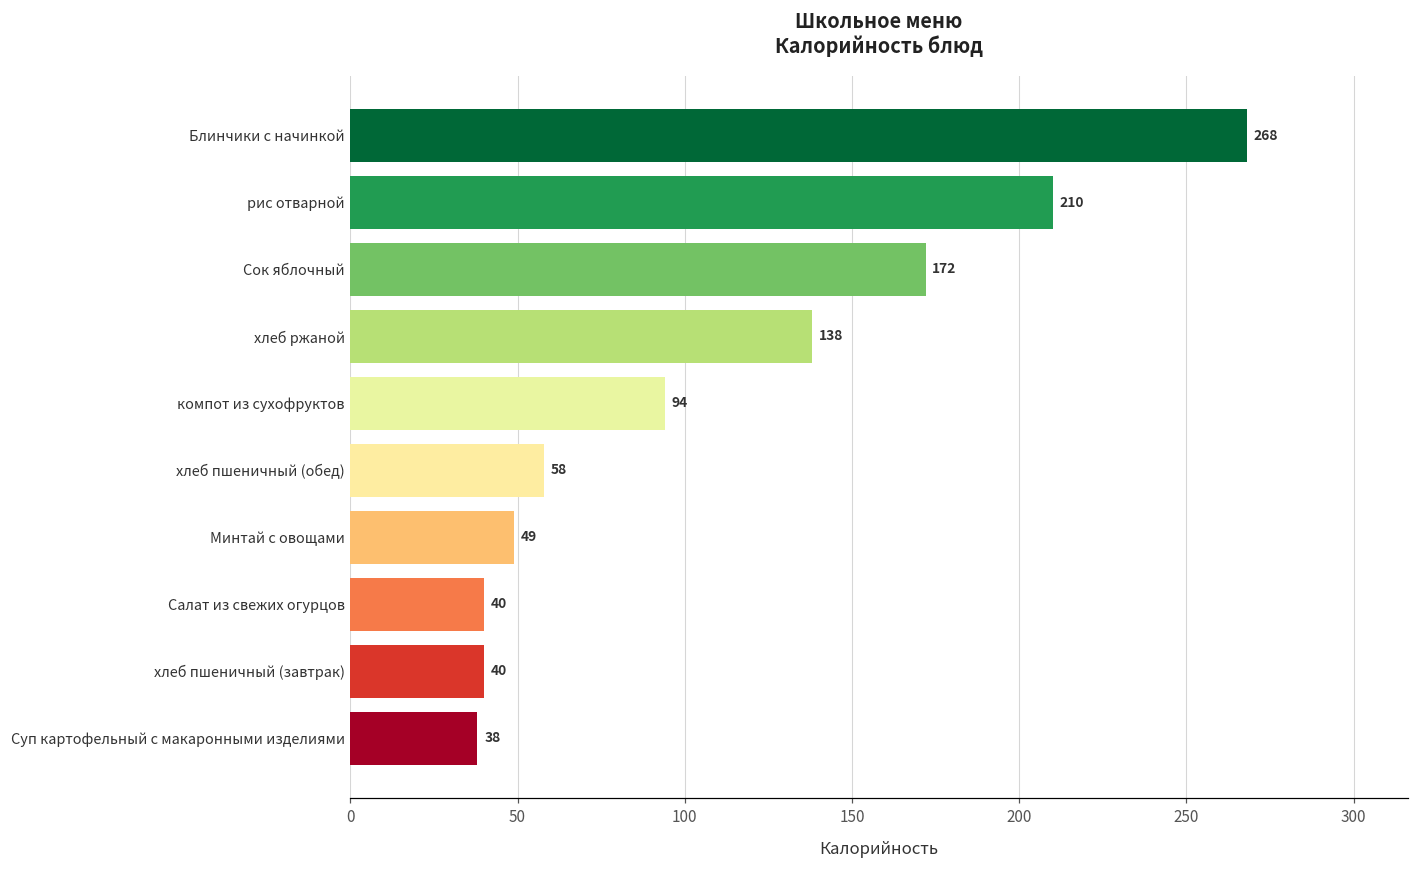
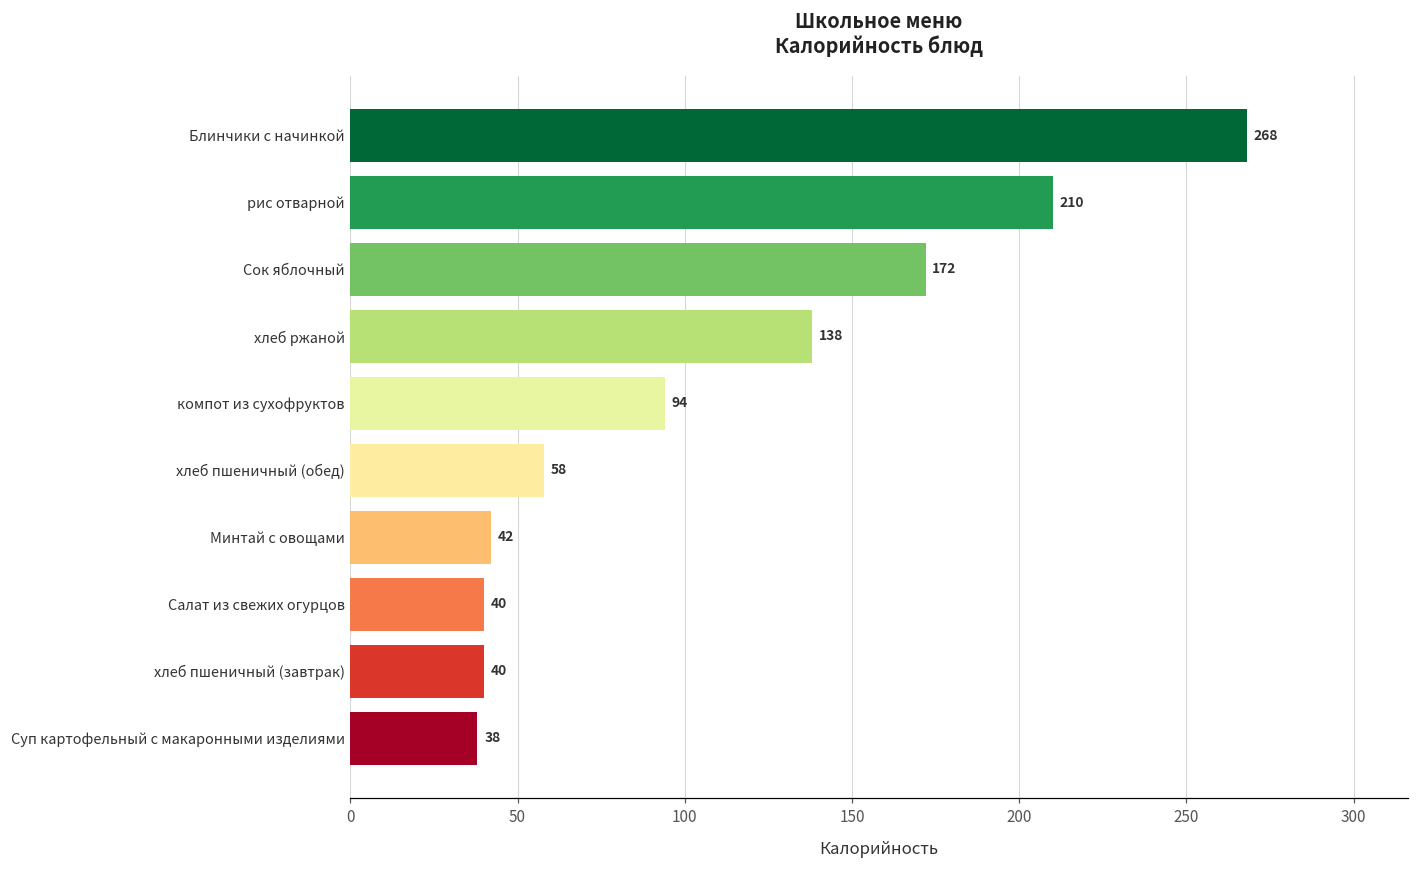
Минтай с овощами: 49 -> 42
